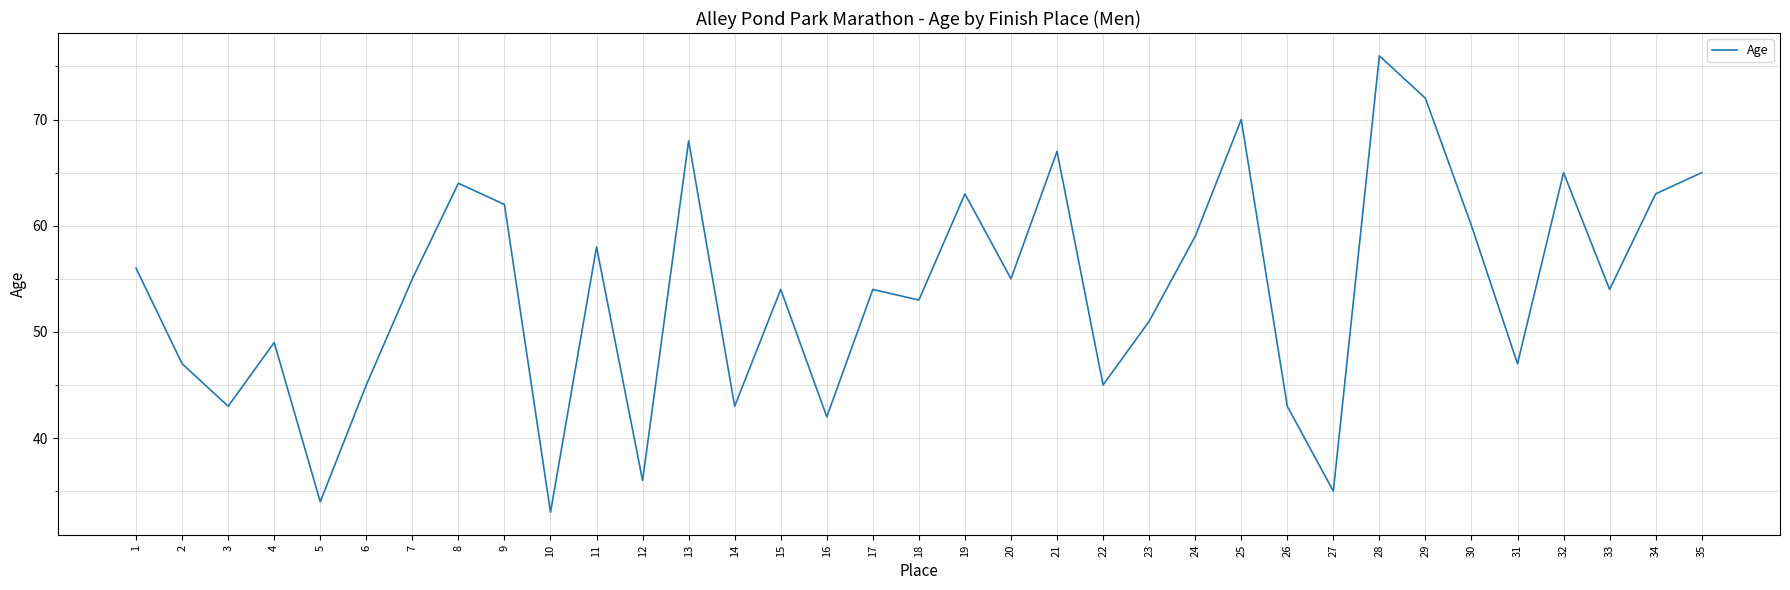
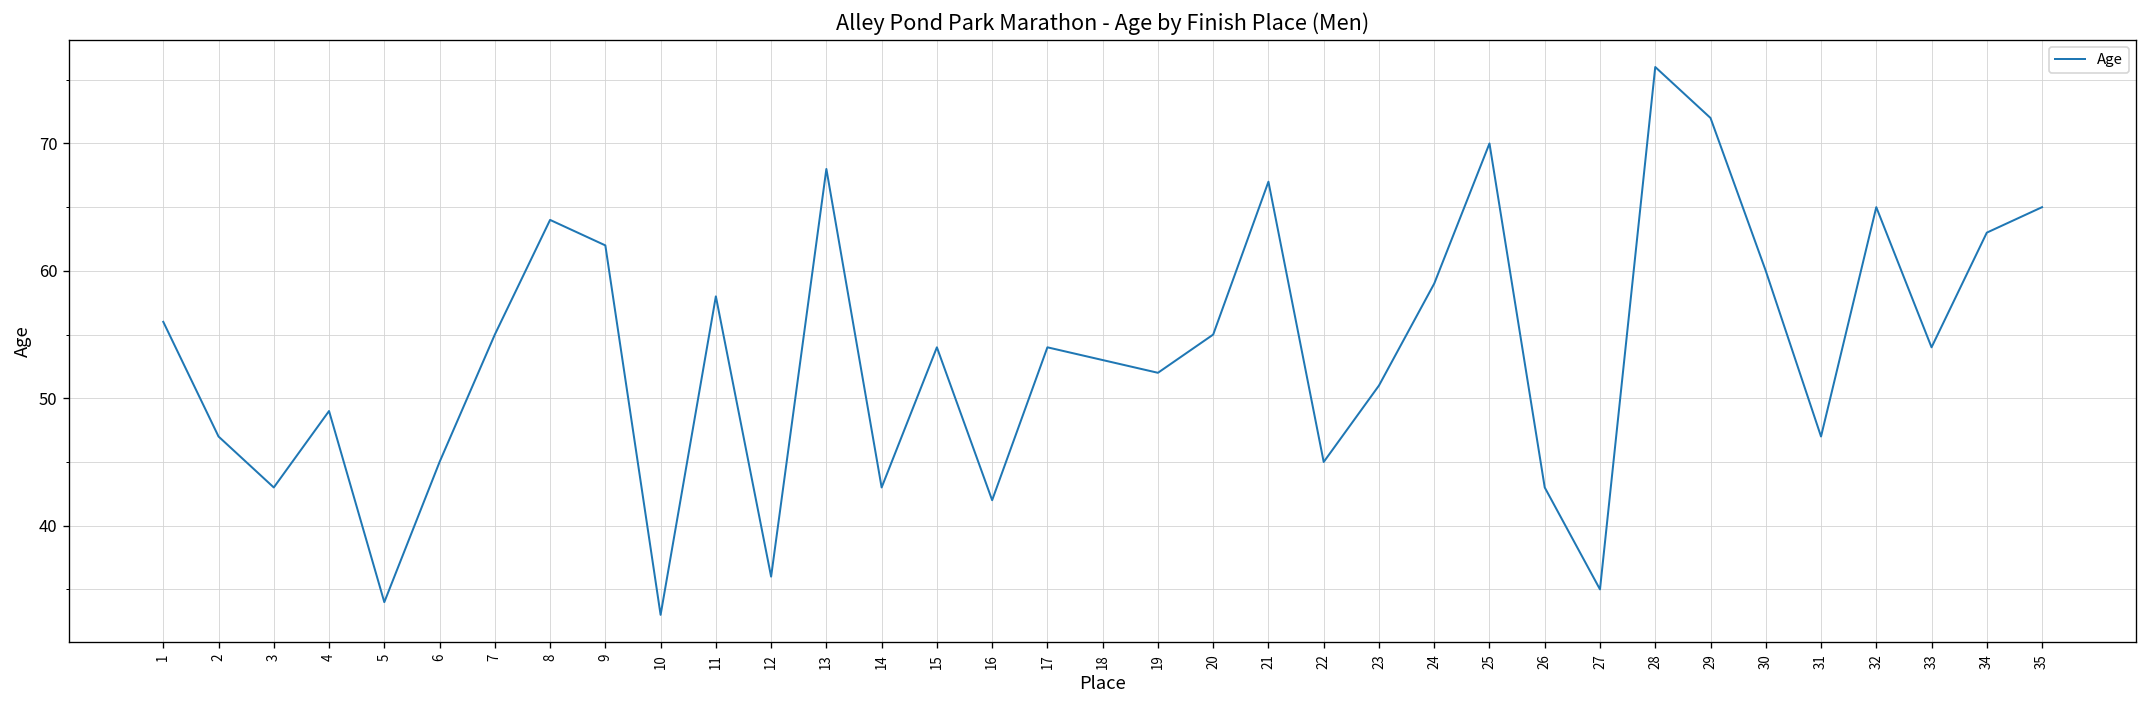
19: 63 -> 52
